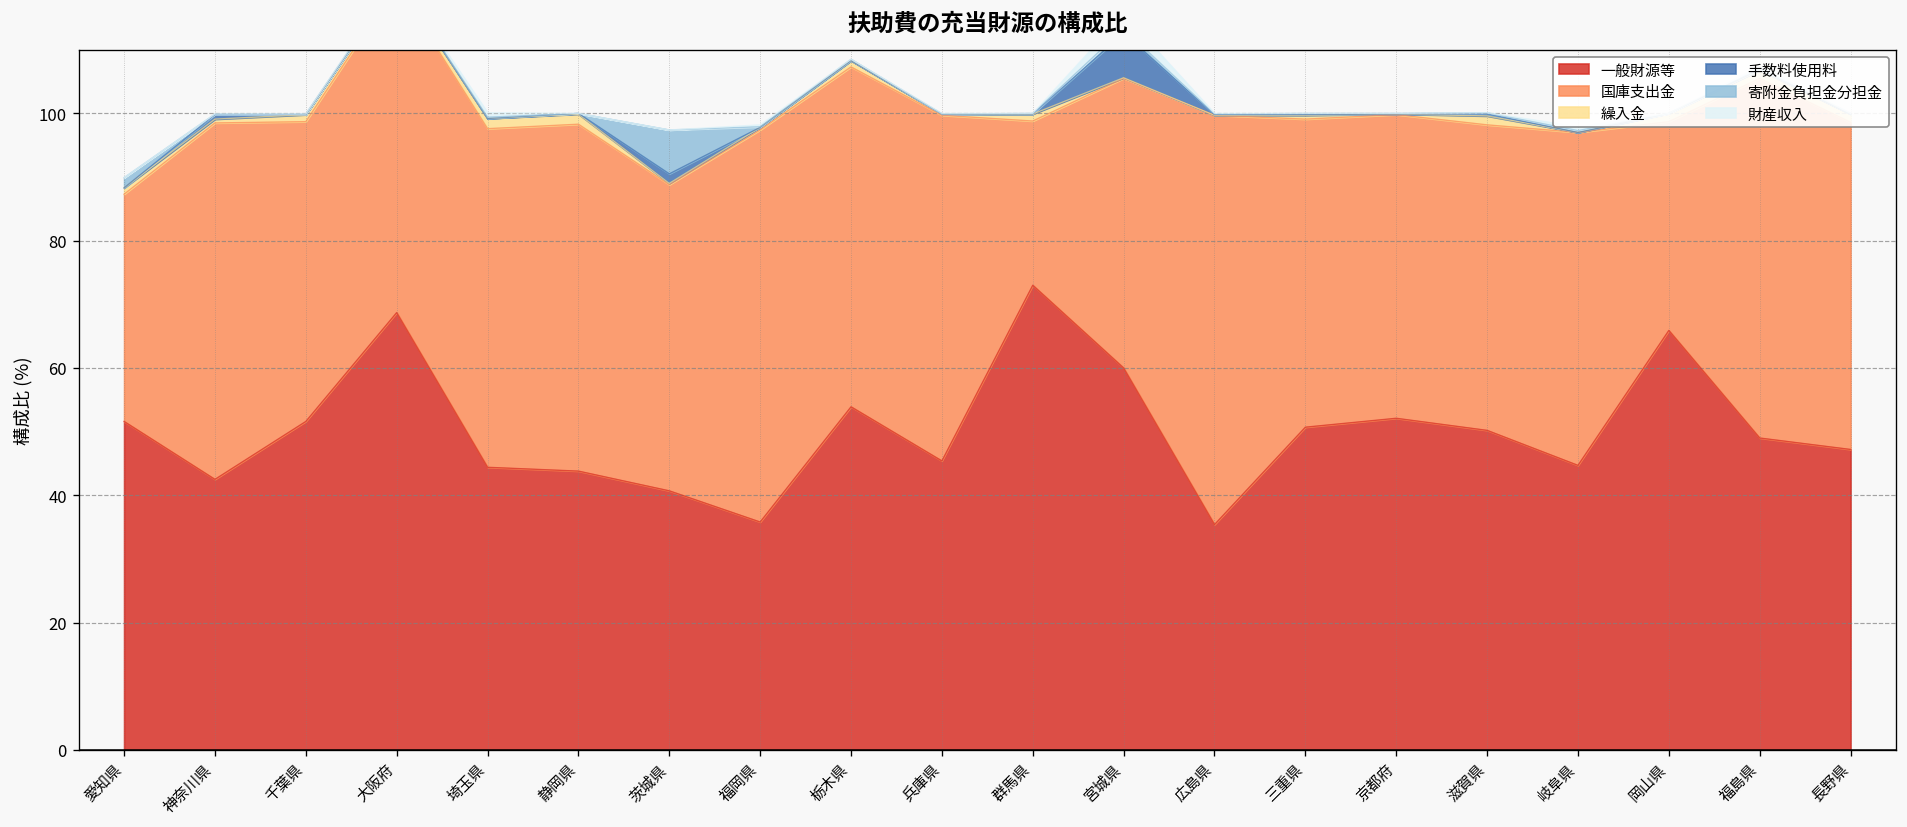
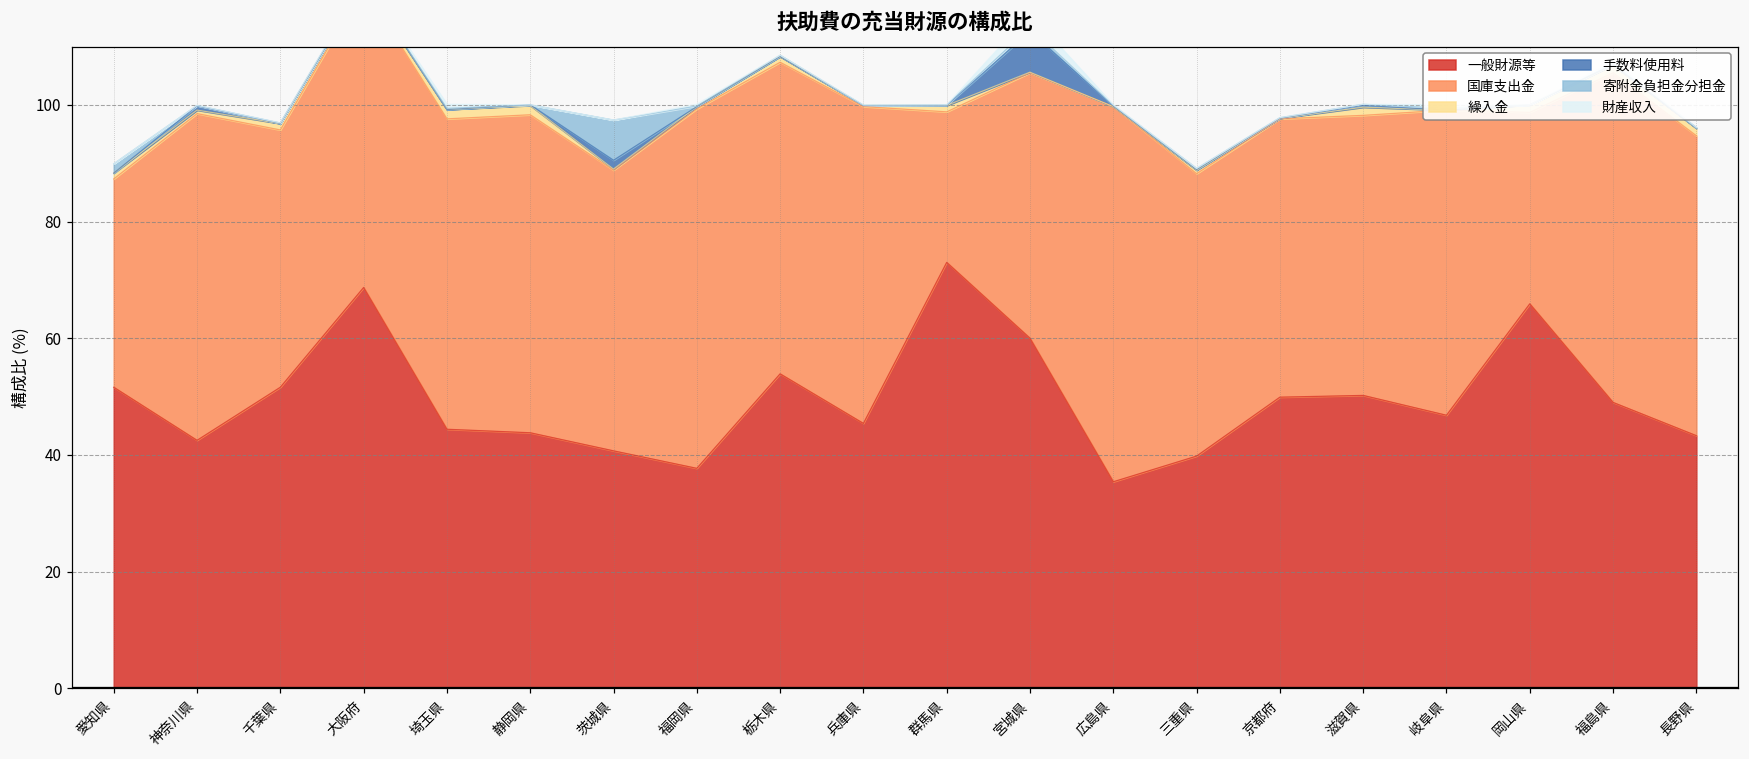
国庫支出金, 千葉県: 47 -> 44
一般財源等, 福岡県: 36 -> 38
一般財源等, 三重県: 51 -> 40
一般財源等, 京都府: 52 -> 50
一般財源等, 岐阜県: 45 -> 47
一般財源等, 長野県: 47 -> 43
